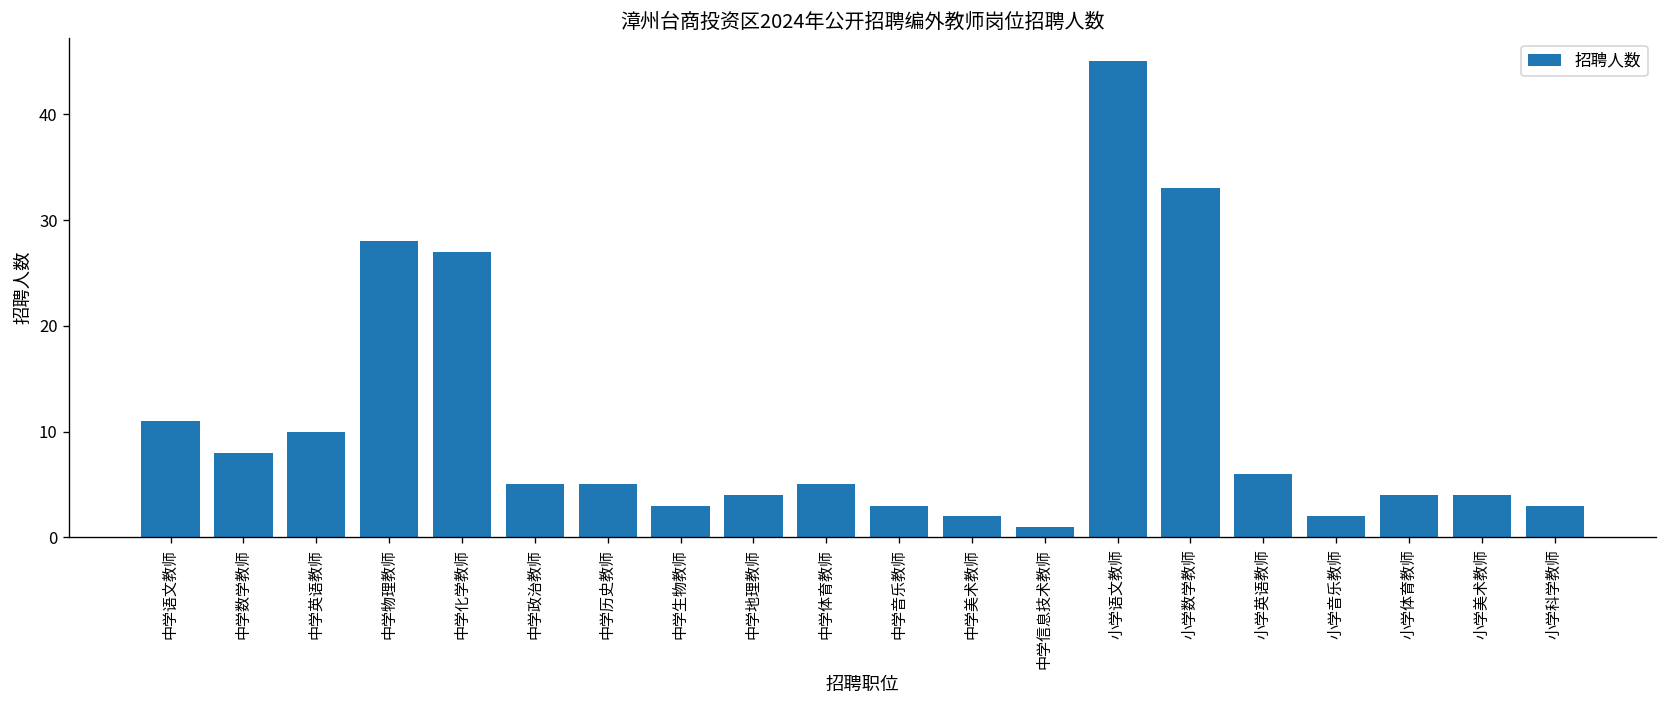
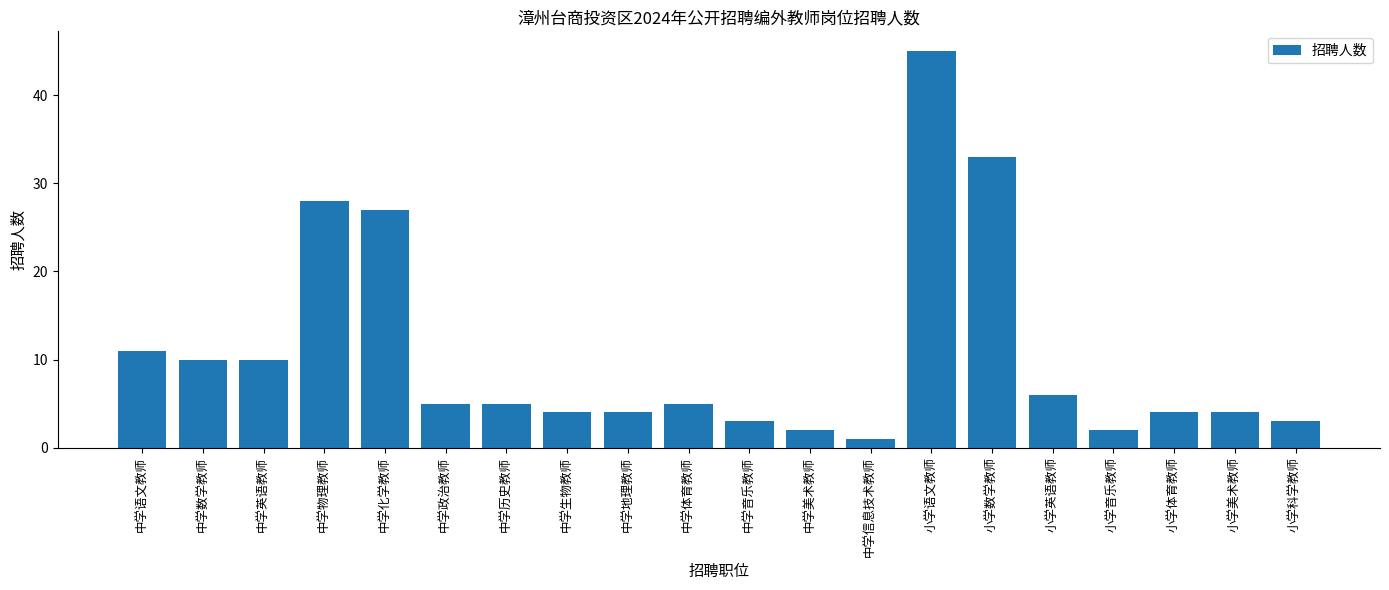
中学数学教师: 8 -> 10
中学生物教师: 3 -> 4
